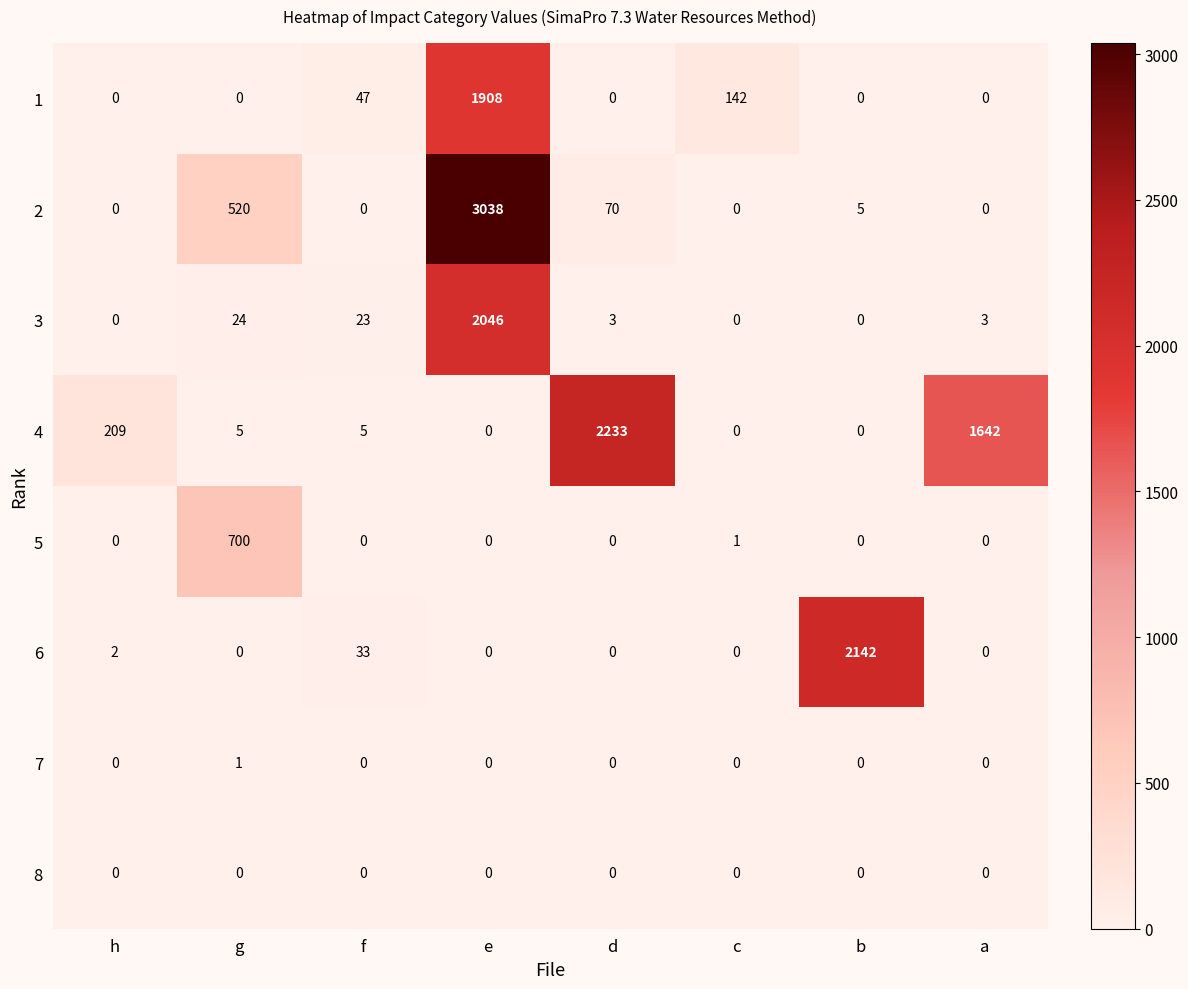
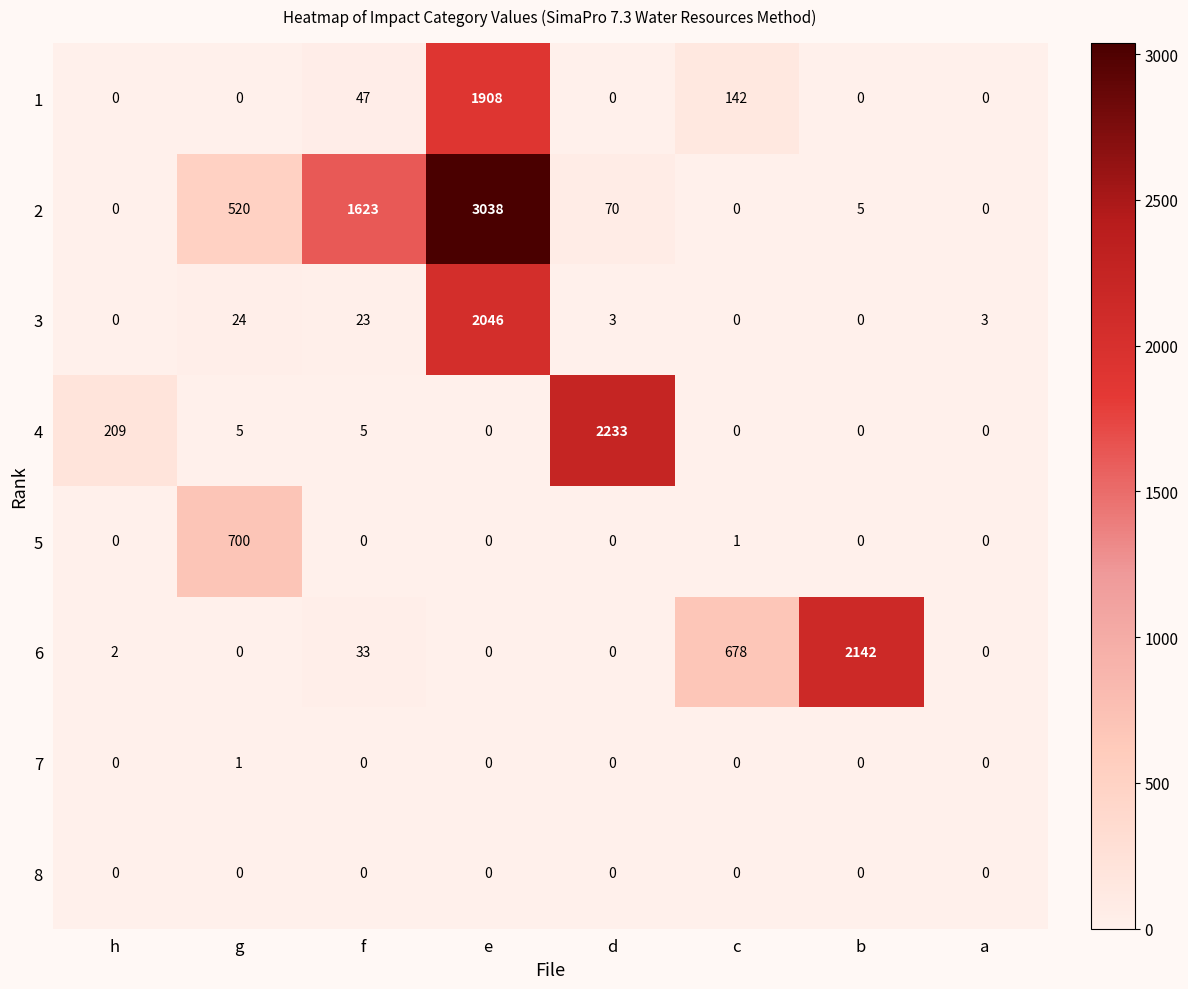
2, f: 0 -> 1623
4, a: 1642 -> 0
6, c: 0 -> 678
